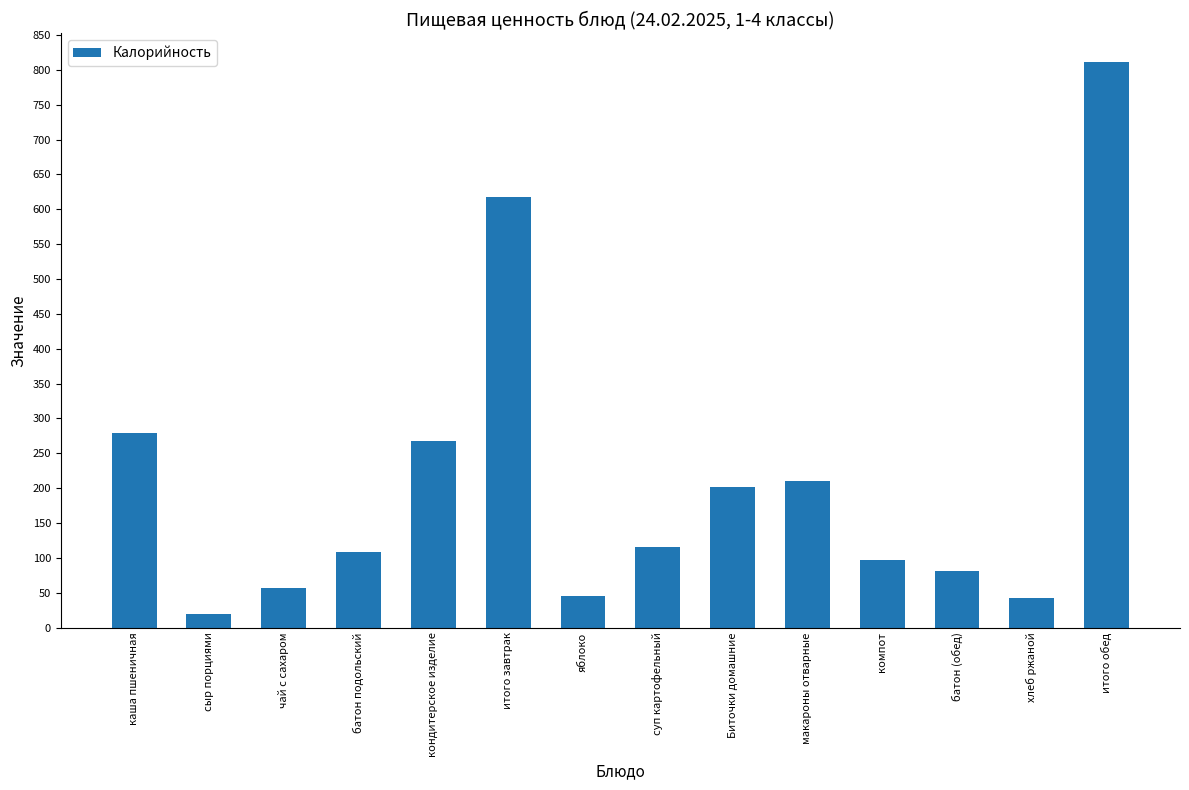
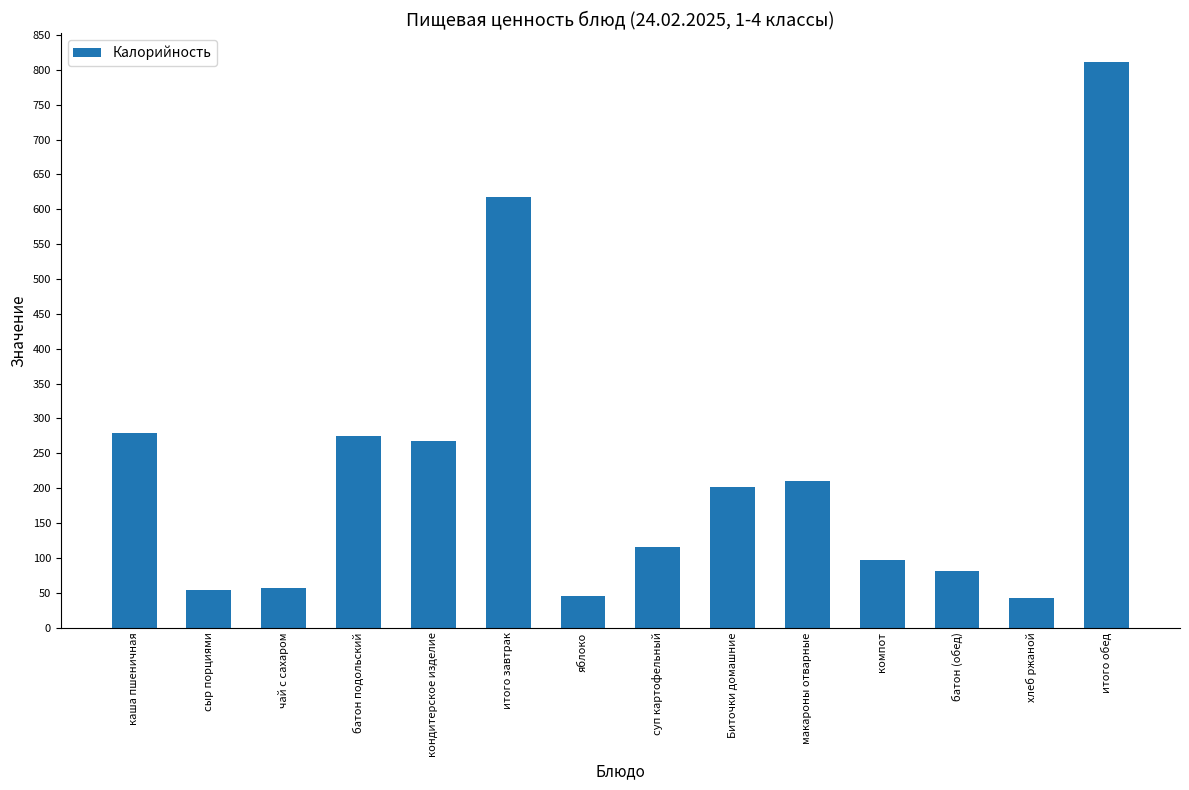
сыр порциями: 20 -> 50
батон подольский: 110 -> 280
